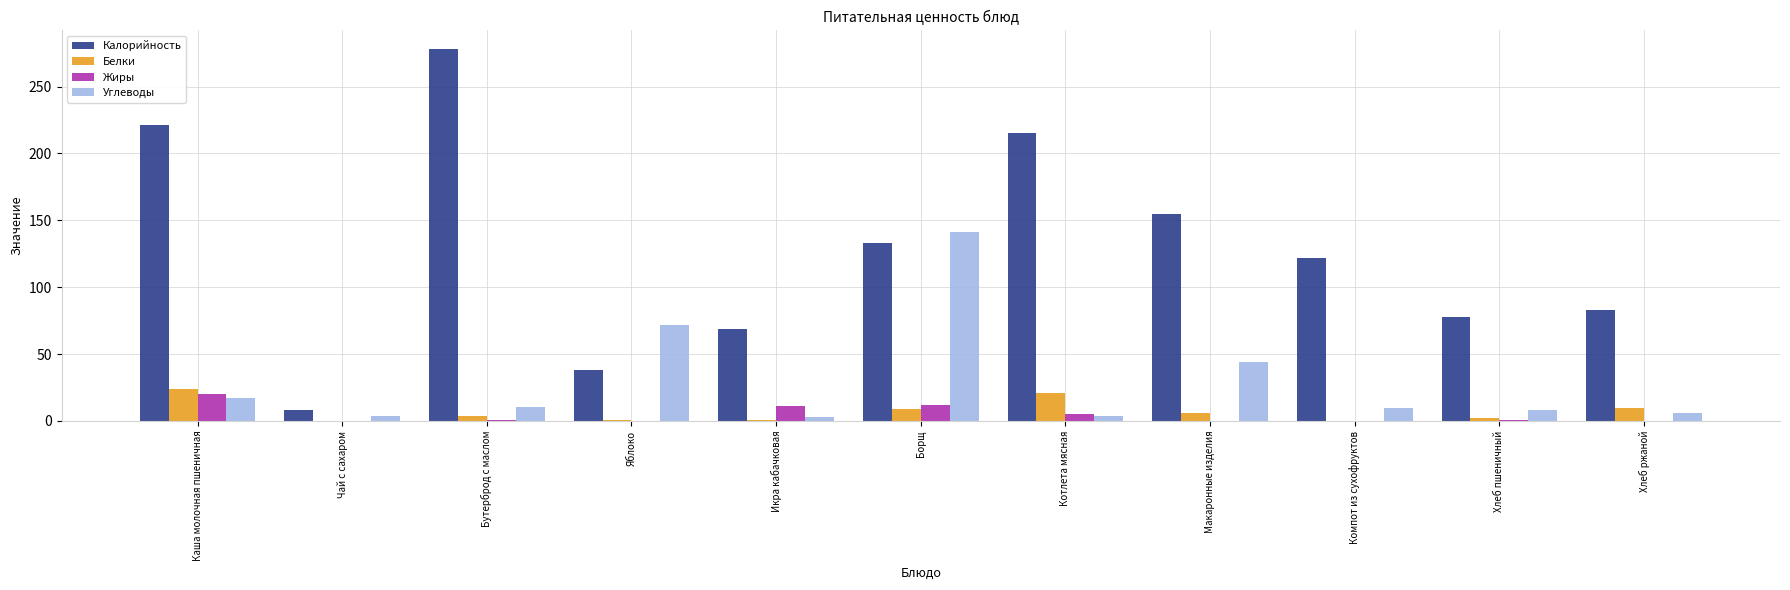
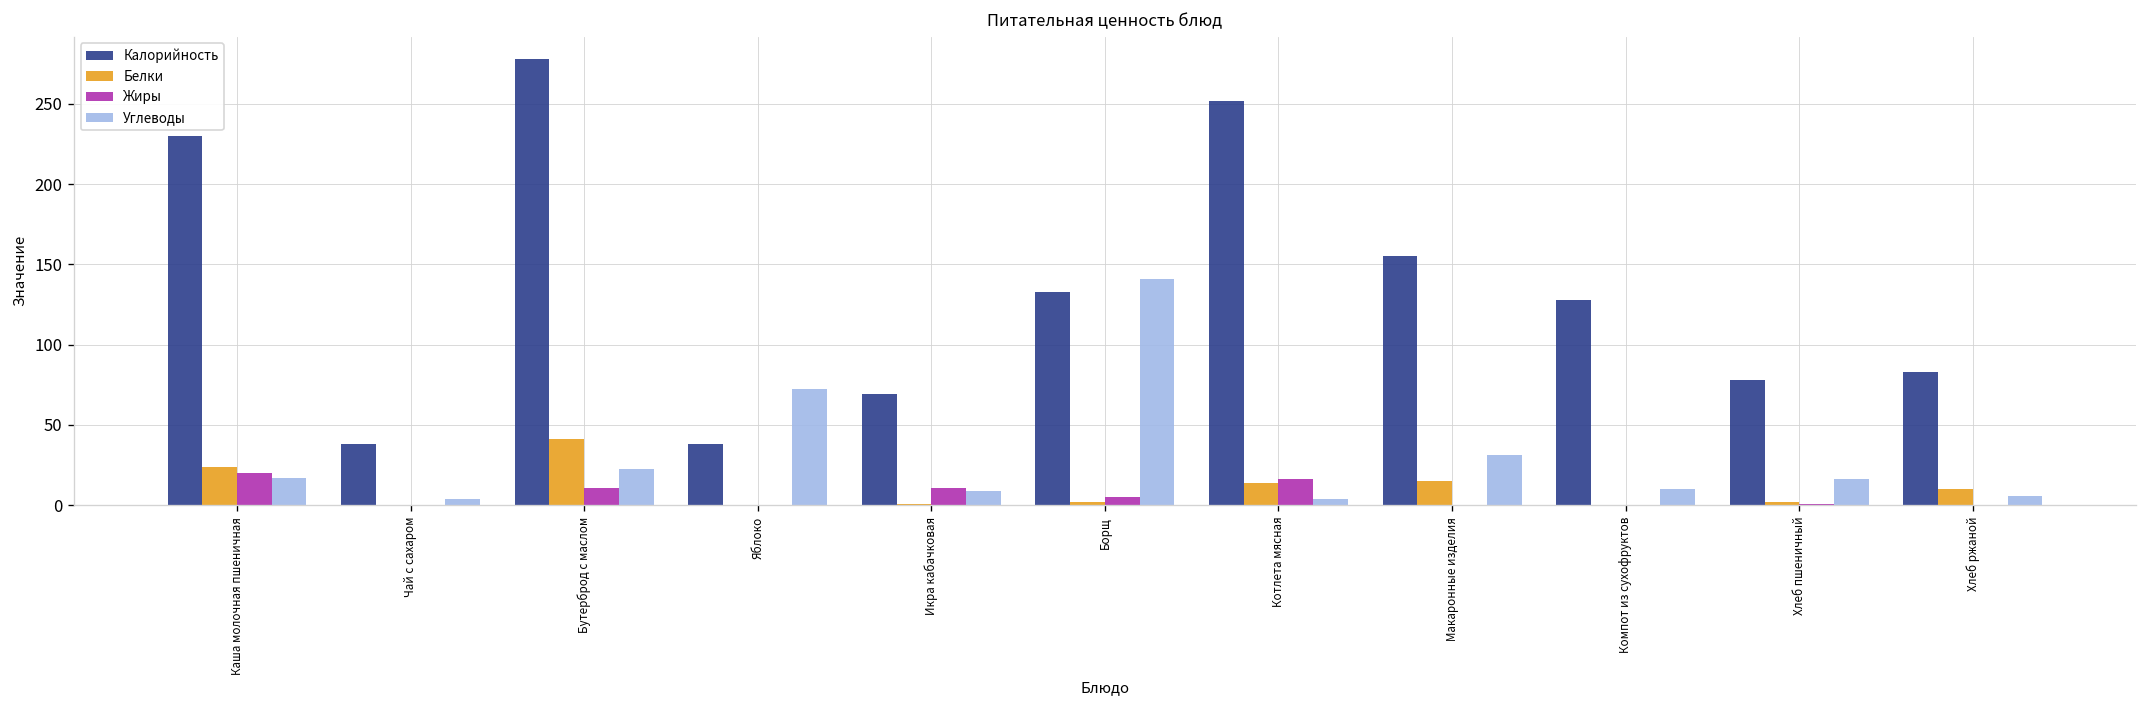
Калорийность, Каша молочная пшеничная: 221 -> 230
Калорийность, Чай с сахаром: 8 -> 38
Белки, Бутерброд с маслом: 4 -> 41
Жиры, Бутерброд с маслом: 0 -> 11
Углеводы, Бутерброд с маслом: 11 -> 23
Углеводы, Икра кабачковая: 3 -> 9
Белки, Борщ: 9 -> 2
Жиры, Борщ: 12 -> 5
Калорийность, Котлета мясная: 215 -> 252
Белки, Котлета мясная: 21 -> 14
Жиры, Котлета мясная: 5 -> 16
Белки, Макаронные изделия: 6 -> 15
Углеводы, Макаронные изделия: 44 -> 31
Калорийность, Компот из сухофруктов: 122 -> 128
Углеводы, Хлеб пшеничный: 8 -> 16
